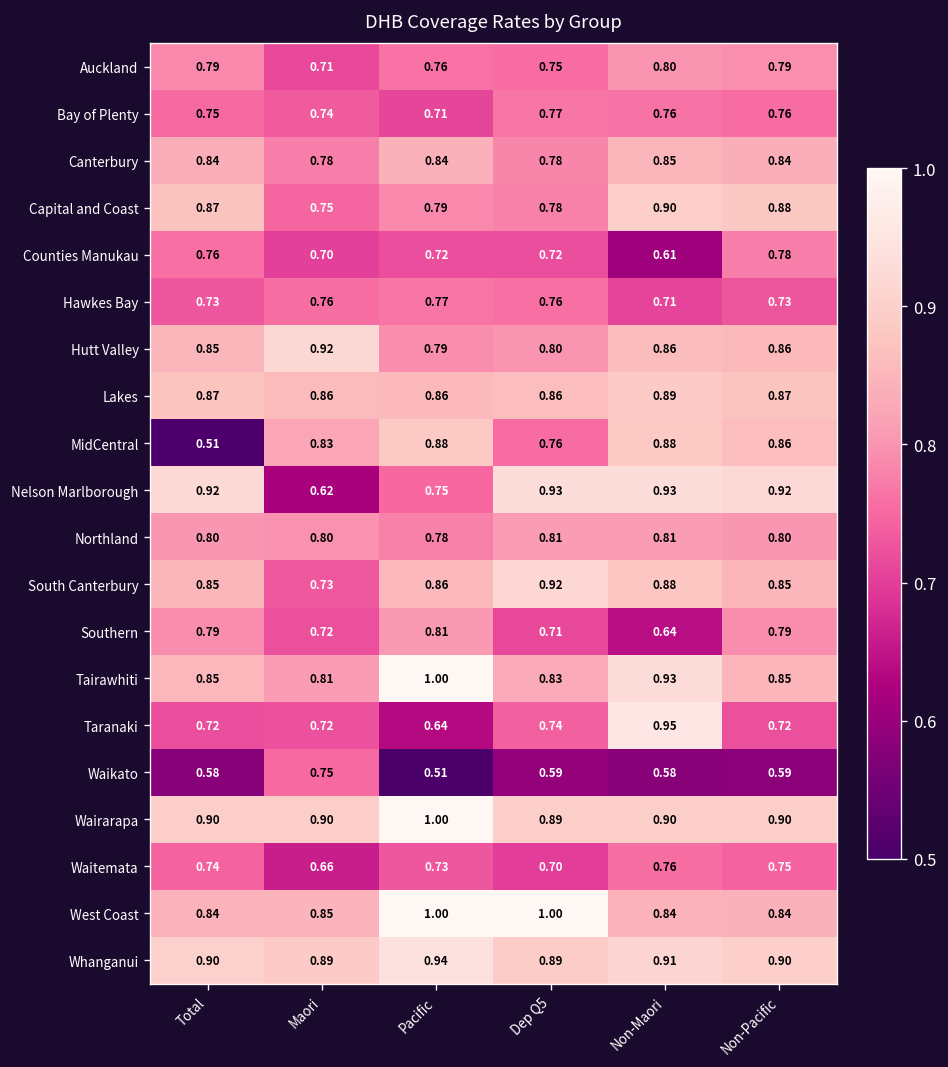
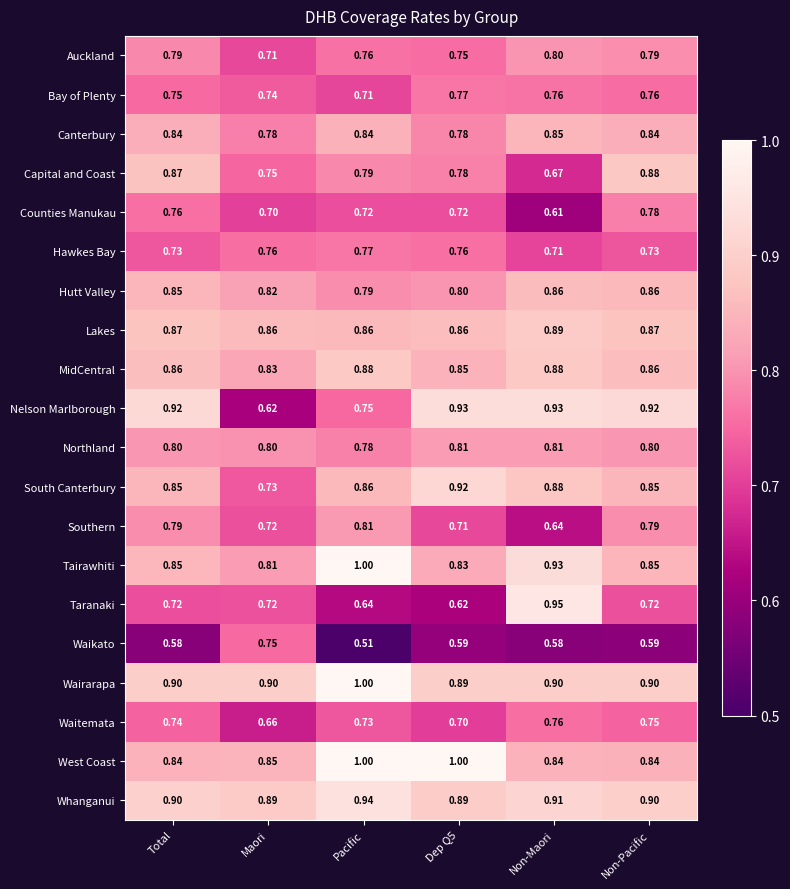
Capital and Coast, Non-Maori: 0.90 -> 0.67
Hutt Valley, Maori: 0.92 -> 0.82
MidCentral, Total: 0.51 -> 0.86
MidCentral, Dep Q5: 0.76 -> 0.85
Taranaki, Dep Q5: 0.74 -> 0.62
